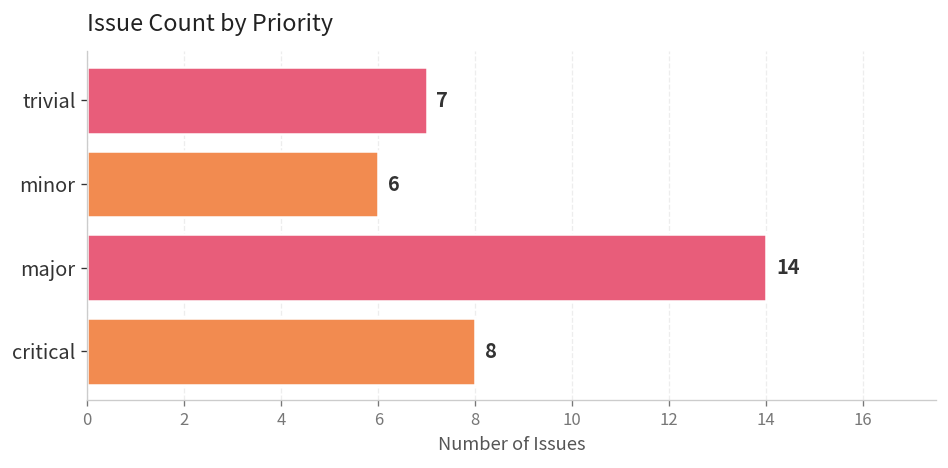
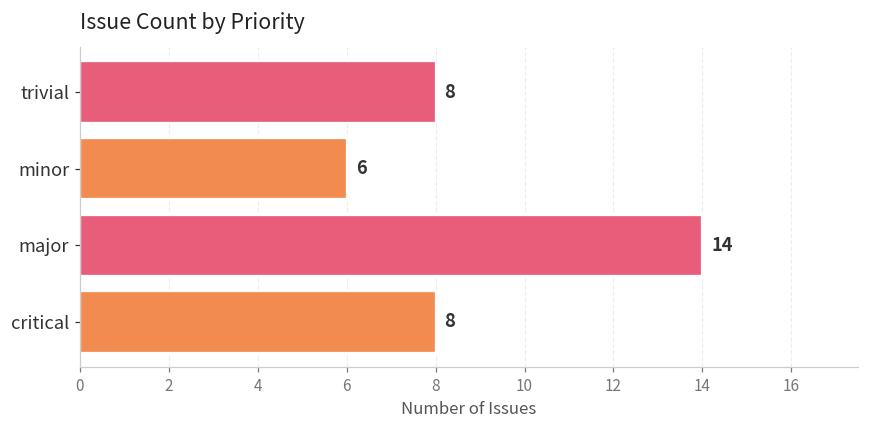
trivial: 7 -> 8
